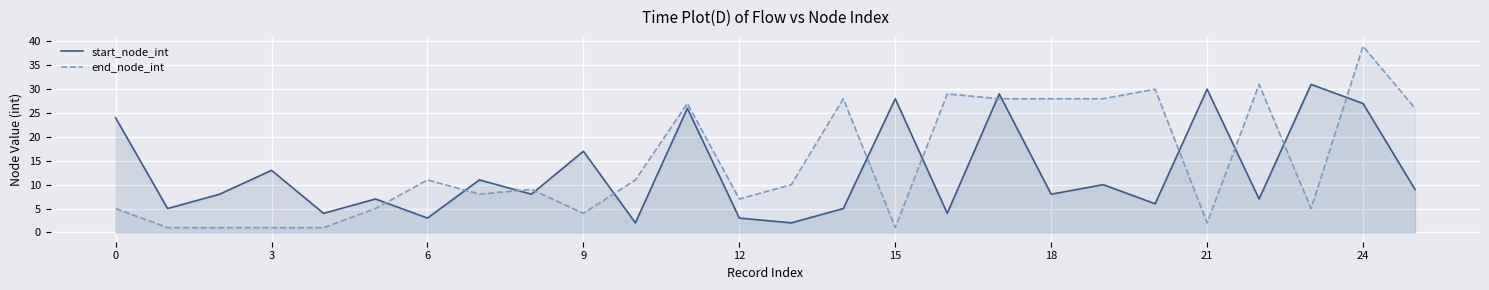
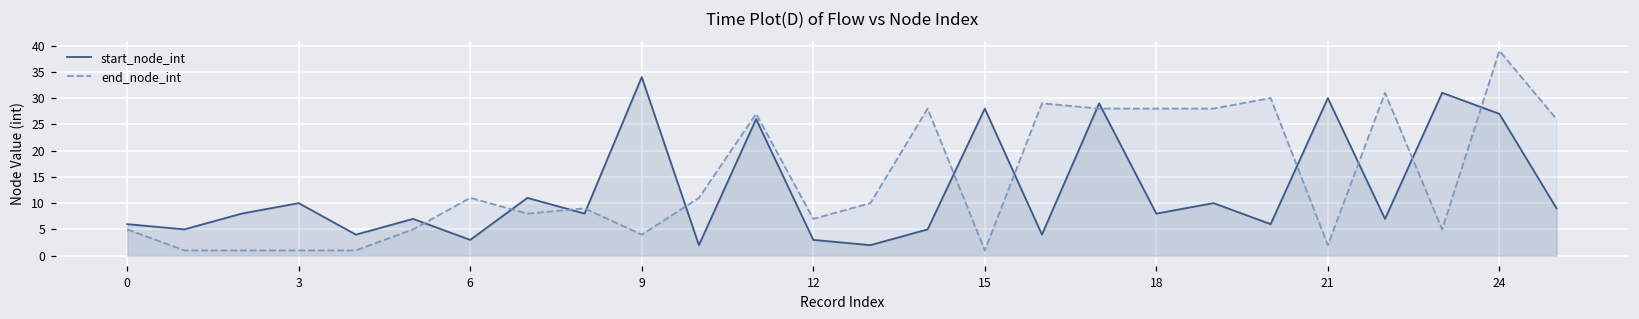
start_node_int, 0: 24 -> 6
start_node_int, 3: 13 -> 10
start_node_int, 9: 17 -> 34
